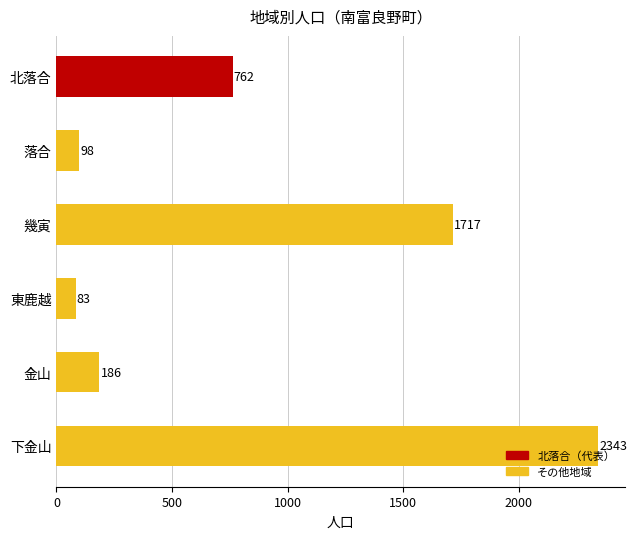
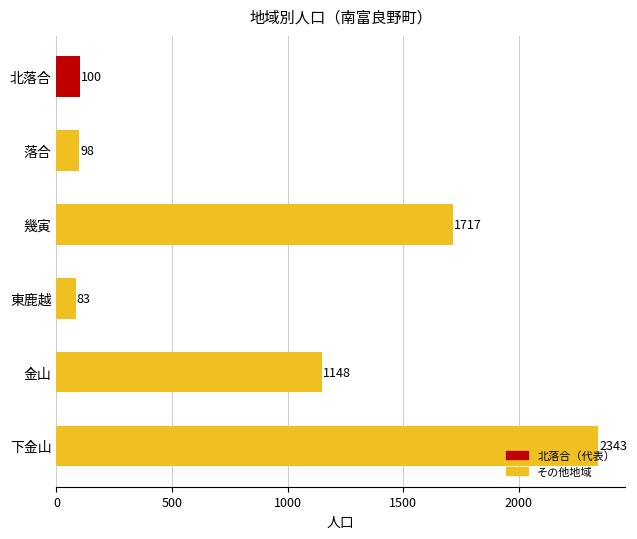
北落合: 762 -> 100
金山: 186 -> 1148
